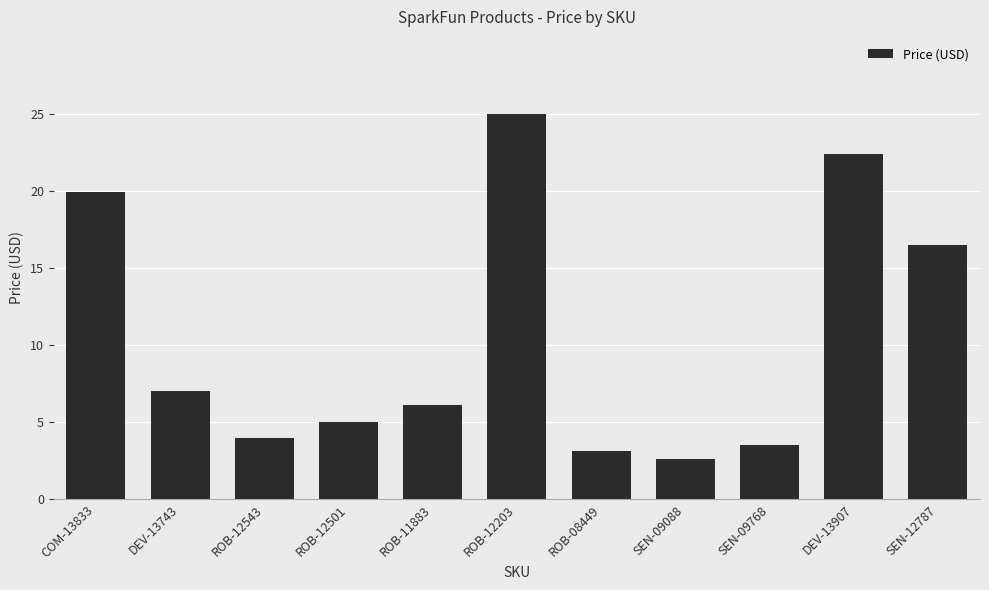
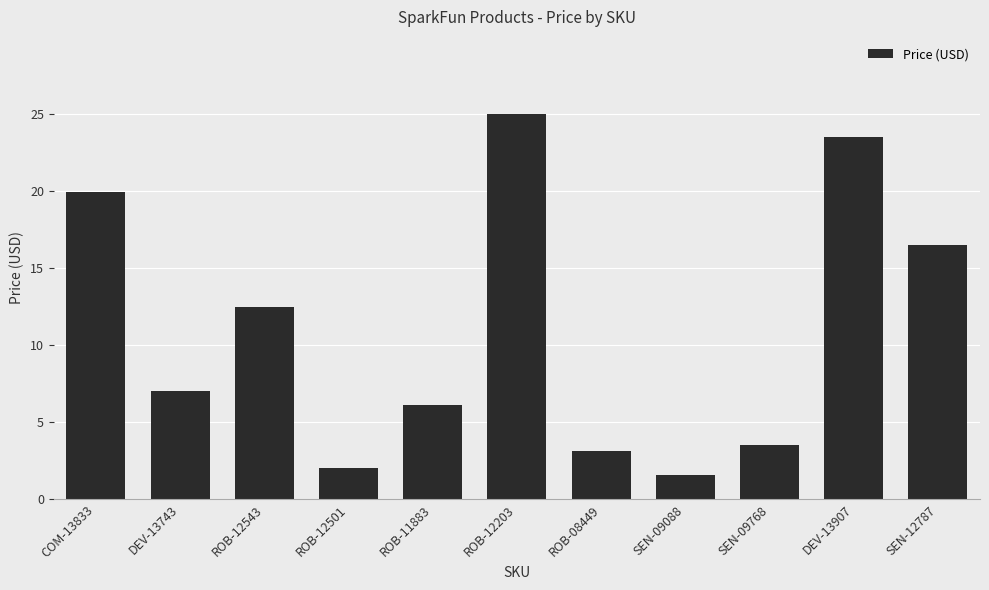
ROB-12543: 4.0 -> 12.5
ROB-12501: 5.0 -> 2.0
SEN-09088: 2.6 -> 1.6
DEV-13907: 22.4 -> 23.5
